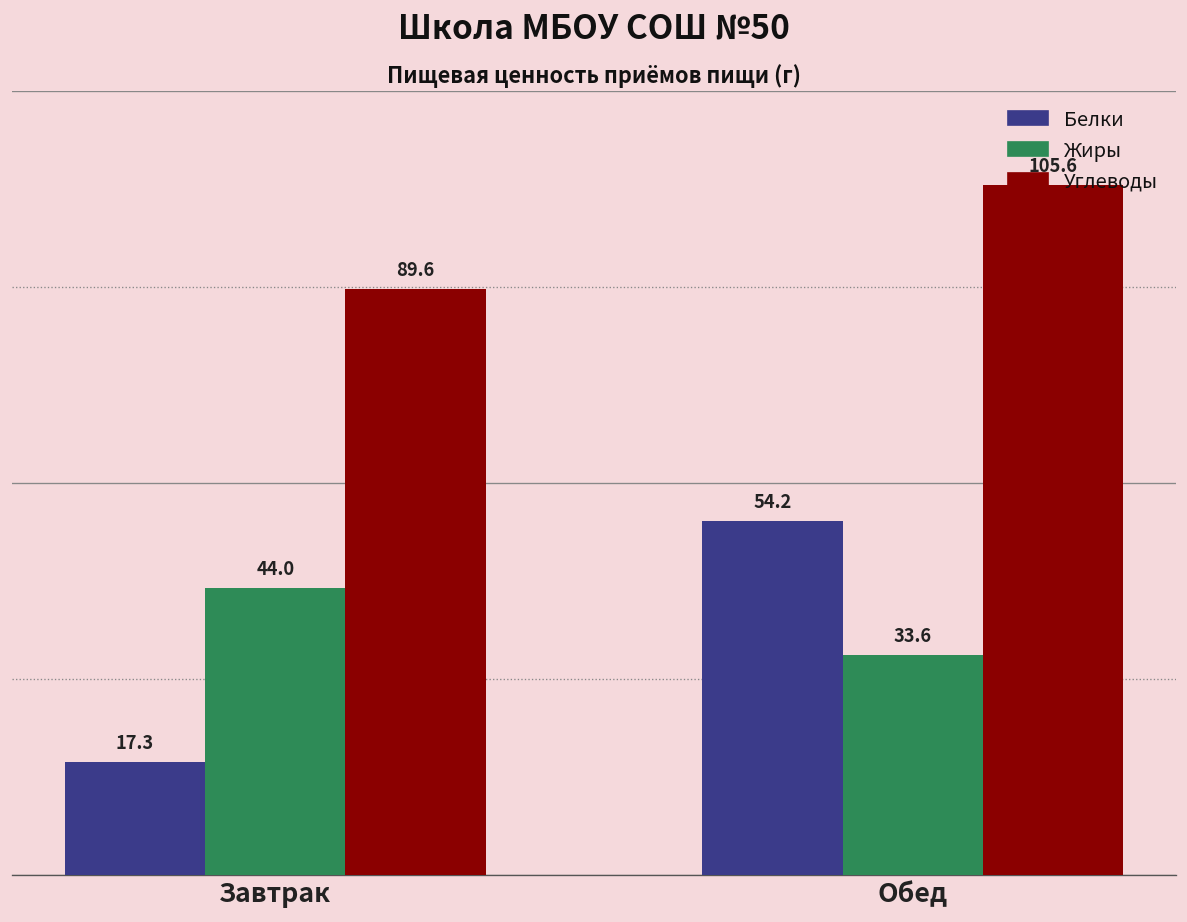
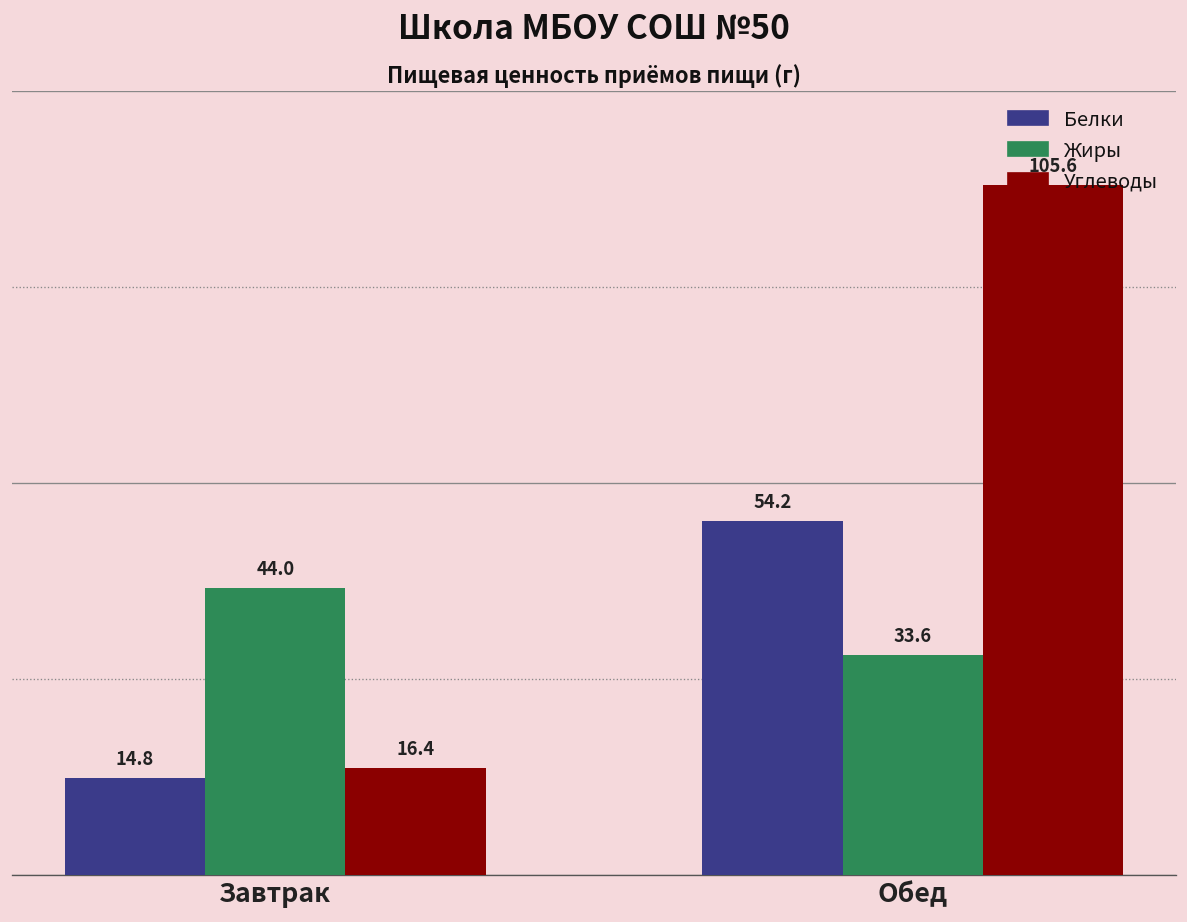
Белки, Завтрак: 17.3 -> 14.8
Углеводы, Завтрак: 89.6 -> 16.4
